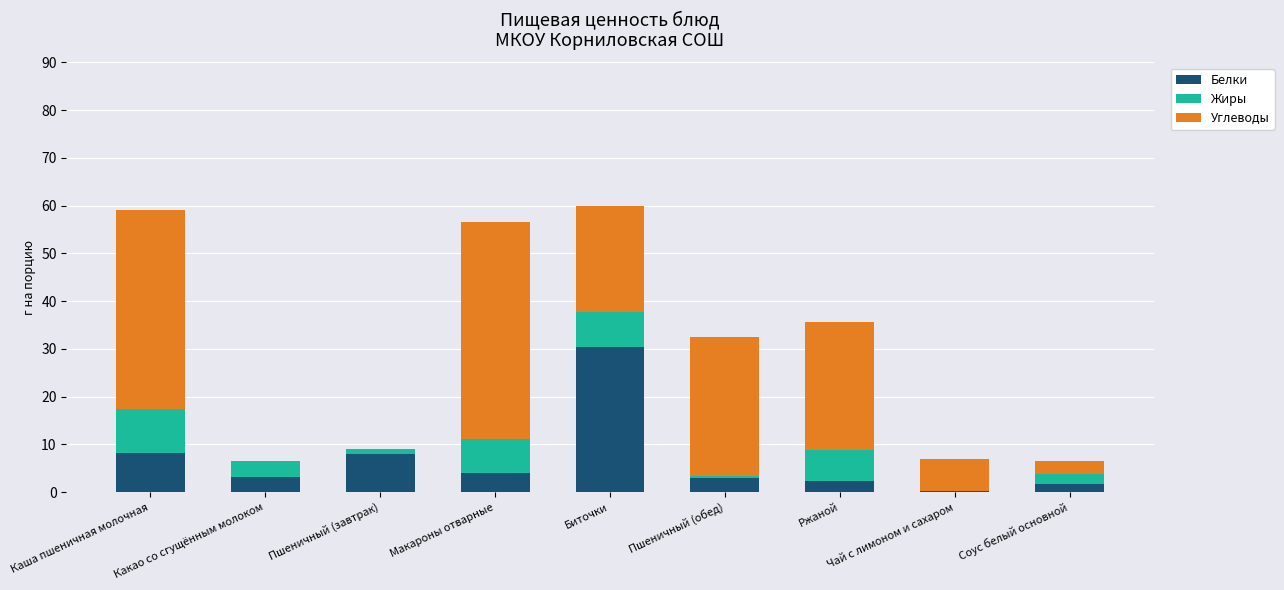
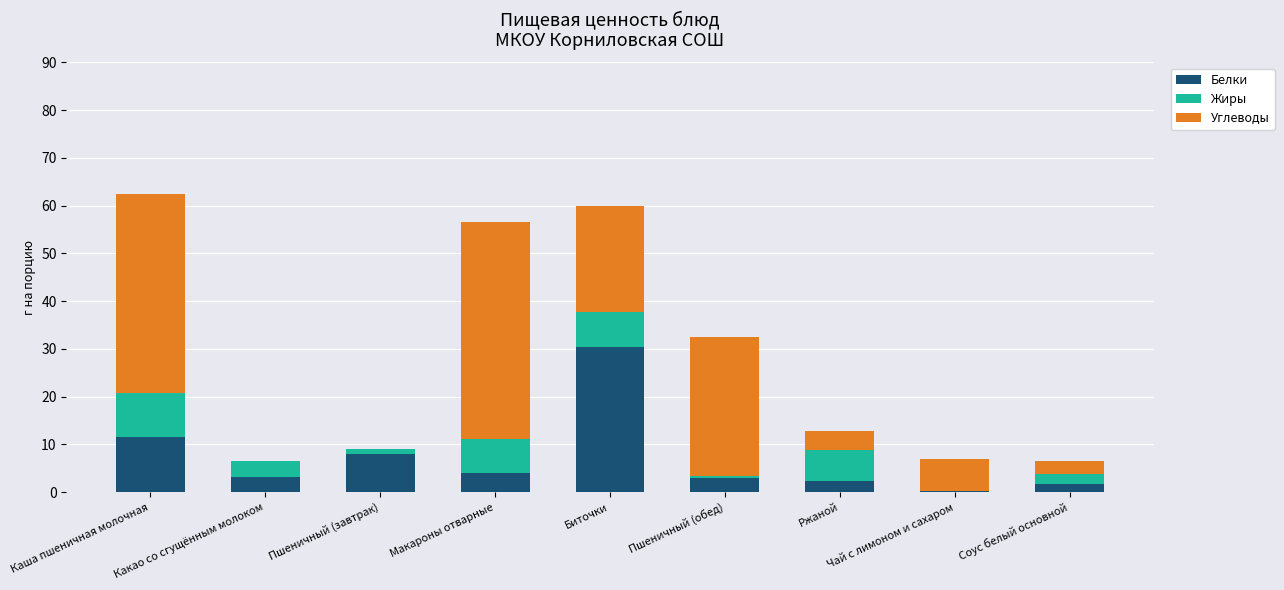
Белки, Каша пшеничная молочная: 8 -> 11
Углеводы, Ржаной: 27 -> 4
